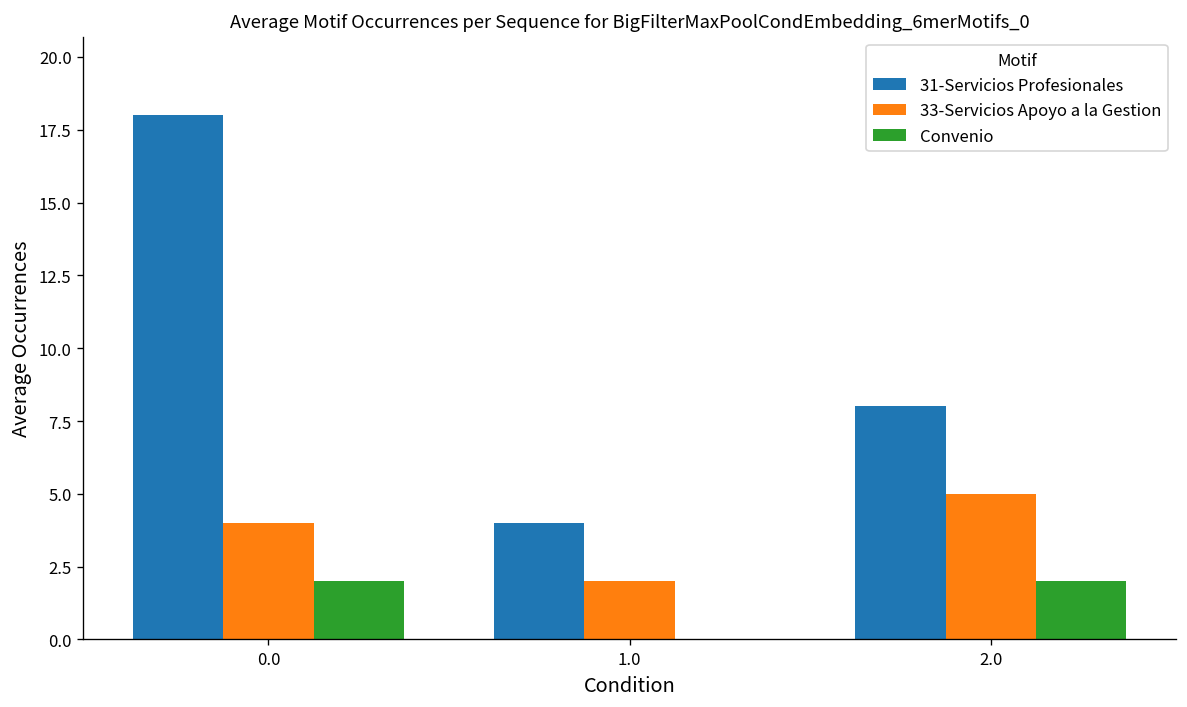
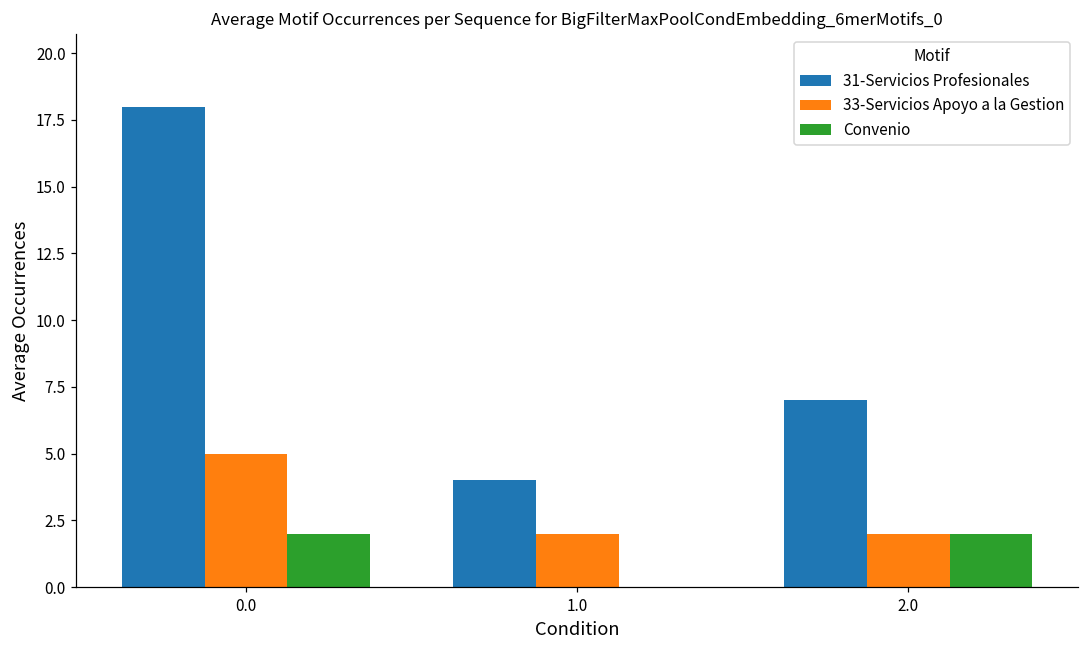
33-Servicios Apoyo a la Gestion, 0.0: 4 -> 5
31-Servicios Profesionales, 2.0: 8 -> 7
33-Servicios Apoyo a la Gestion, 2.0: 5 -> 2
